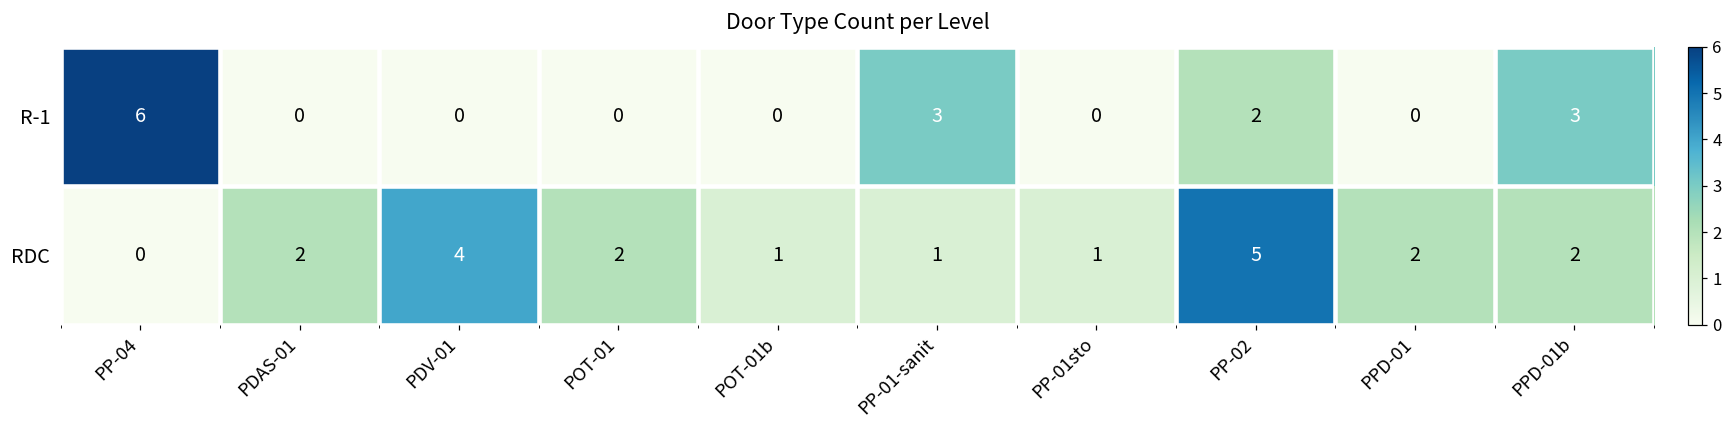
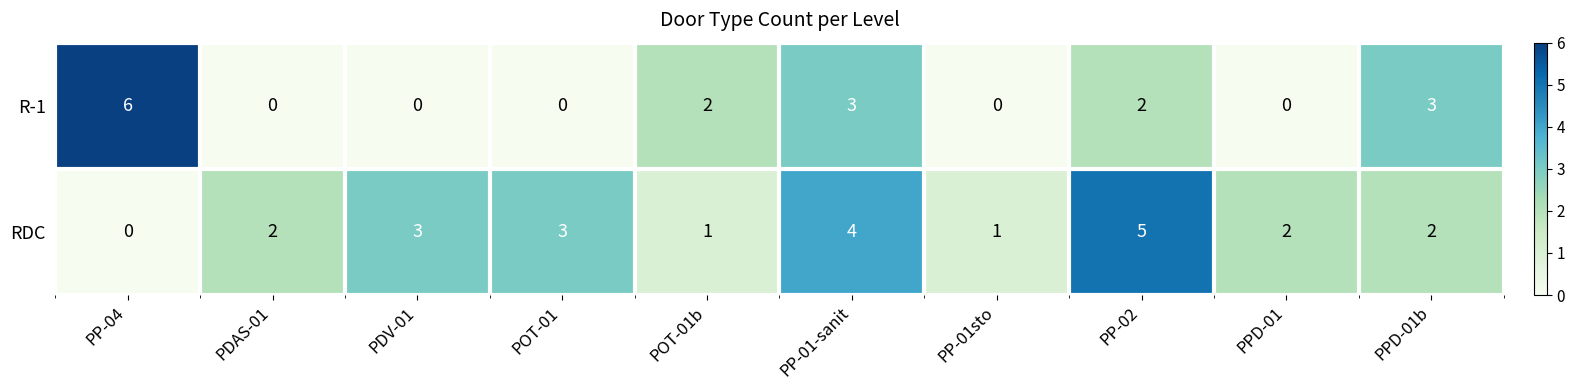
R-1, POT-01b: 0 -> 2
RDC, PDV-01: 4 -> 3
RDC, POT-01: 2 -> 3
RDC, PP-01-sanit: 1 -> 4
